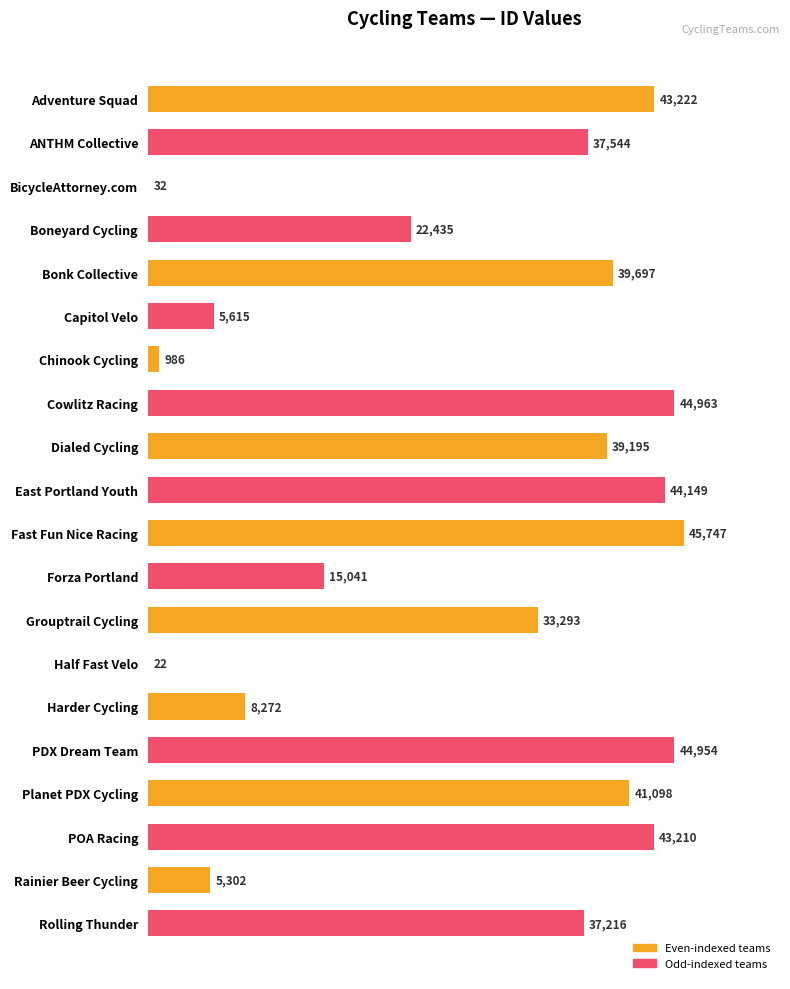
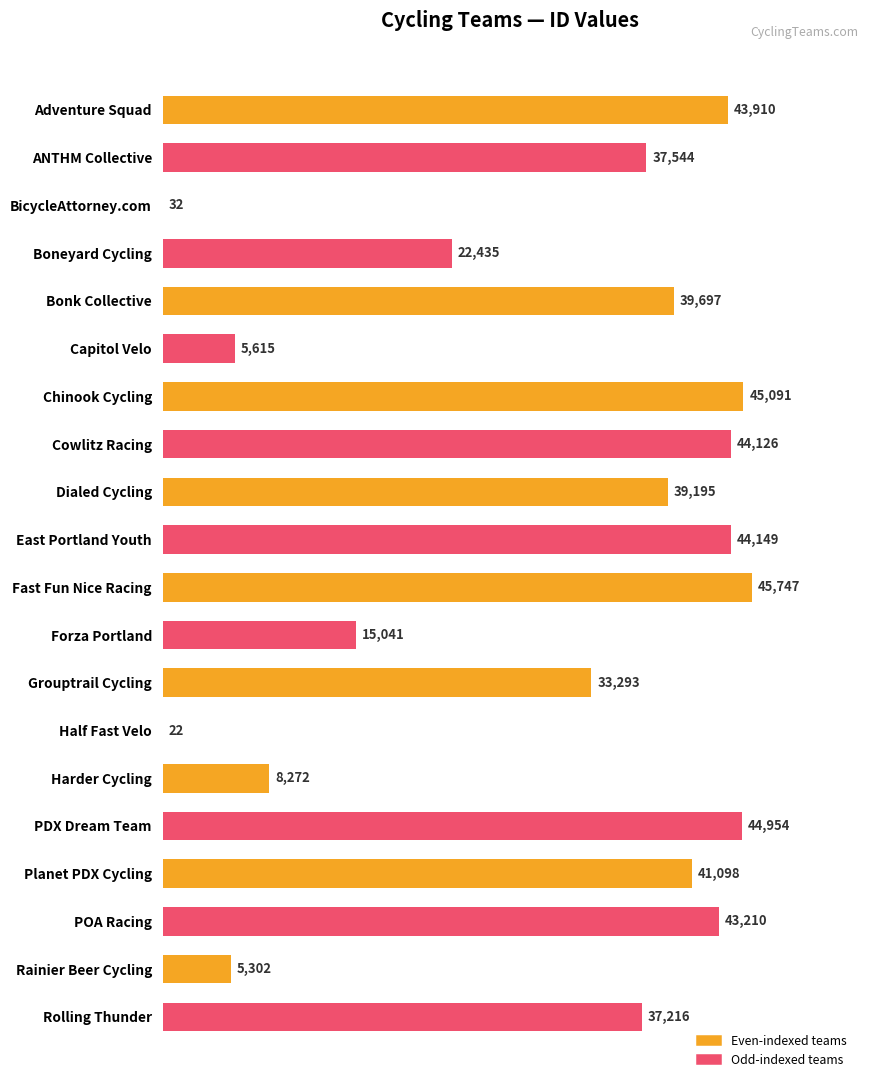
Adventure Squad: 43,222 -> 43,910
Chinook Cycling: 986 -> 45,091
Cowlitz Racing: 44,963 -> 44,126
